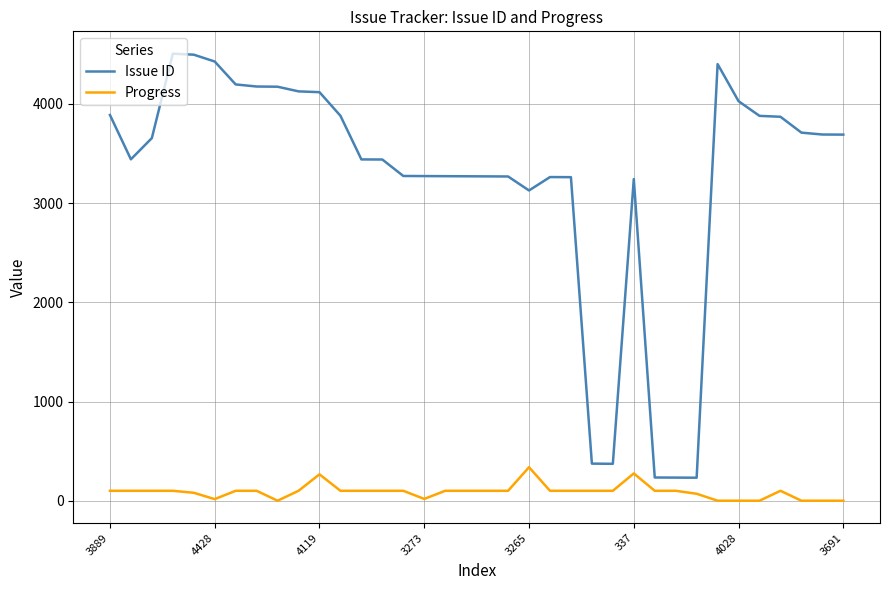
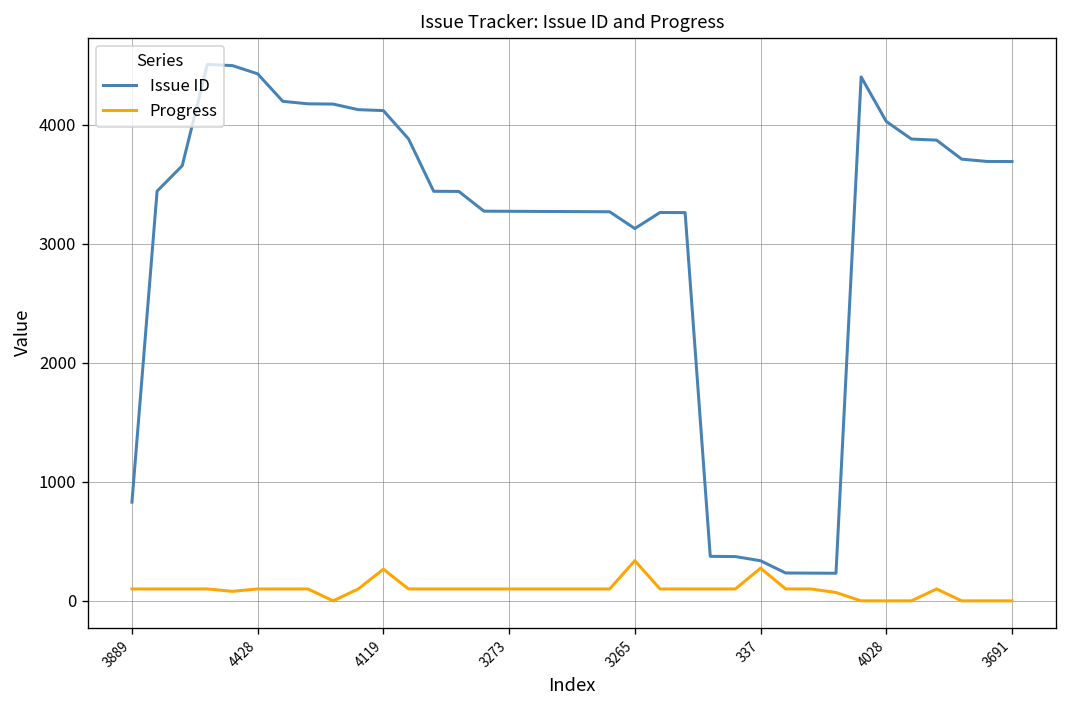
Issue ID, 3889: 3900 -> 800
Progress, 4428: 0 -> 100
Progress, 3273: 0 -> 100
Issue ID, 337: 3200 -> 300
